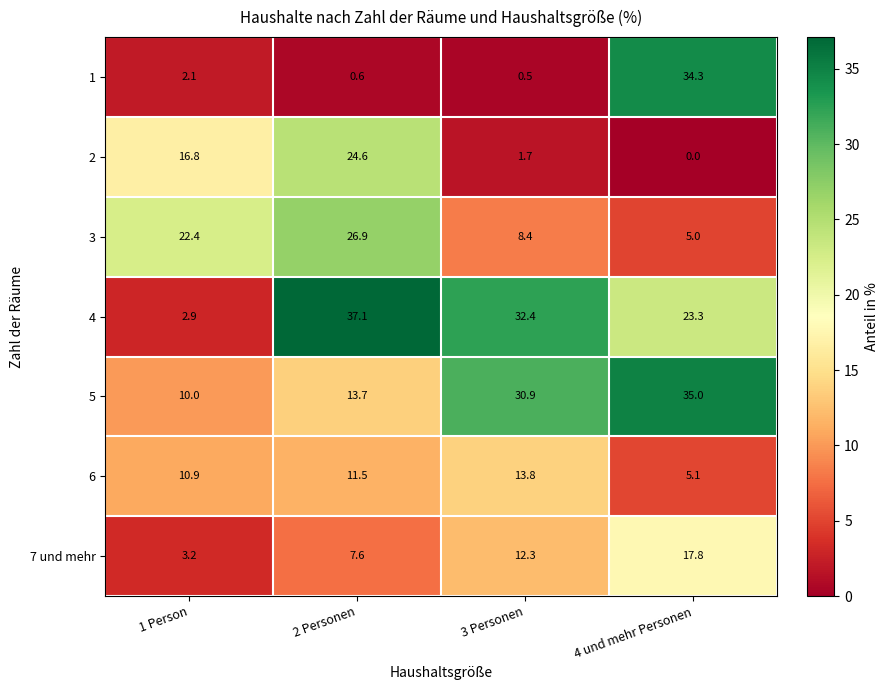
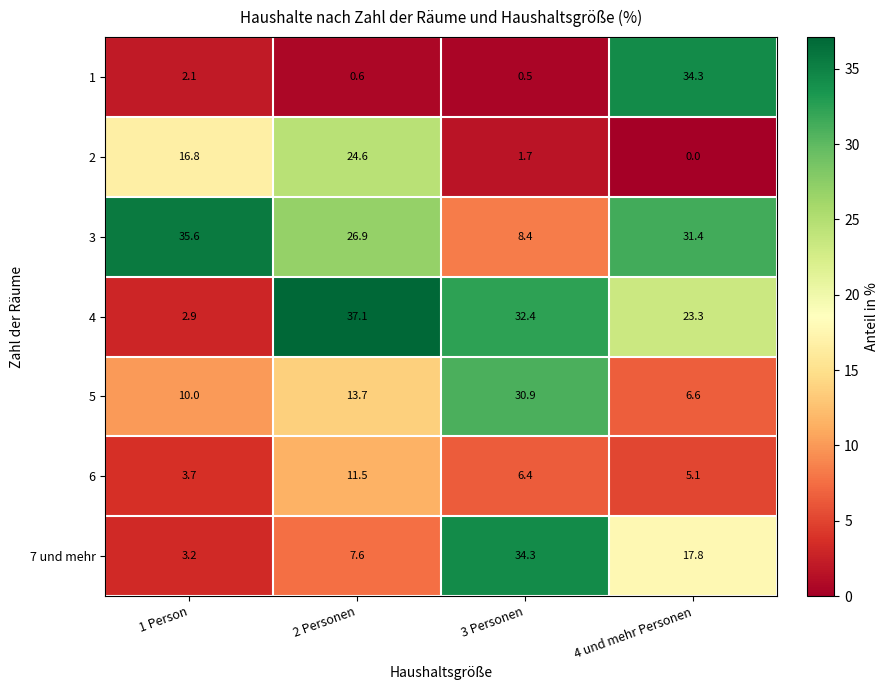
3, 1 Person: 22.4 -> 35.6
3, 4 und mehr Personen: 5.0 -> 31.4
5, 4 und mehr Personen: 35.0 -> 6.6
6, 1 Person: 10.9 -> 3.7
6, 3 Personen: 13.8 -> 6.4
7 und mehr, 3 Personen: 12.3 -> 34.3
